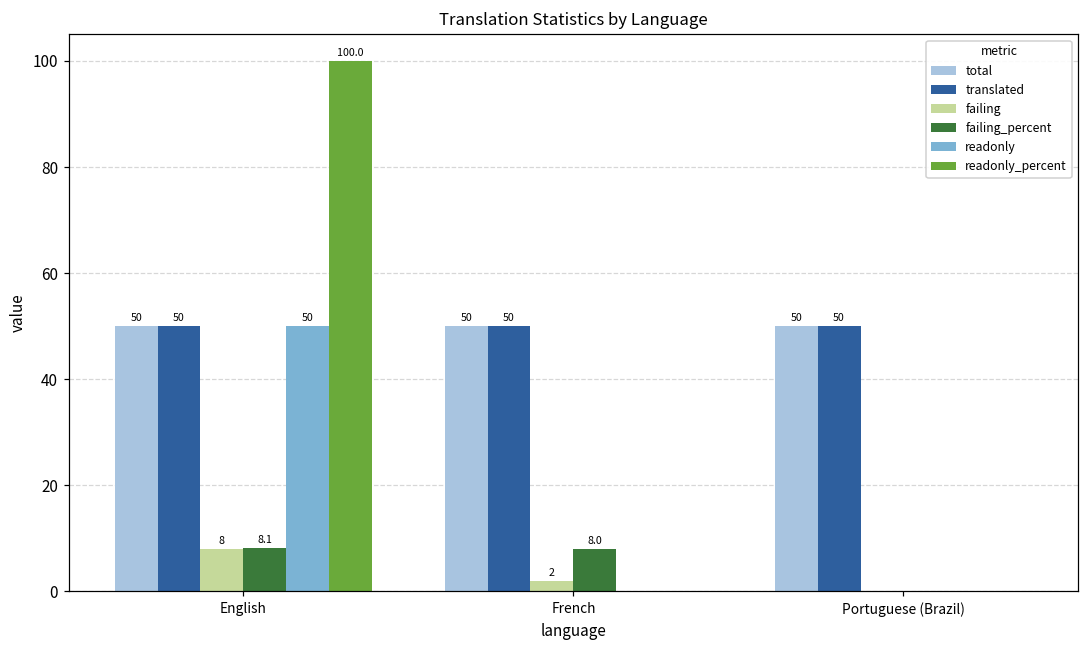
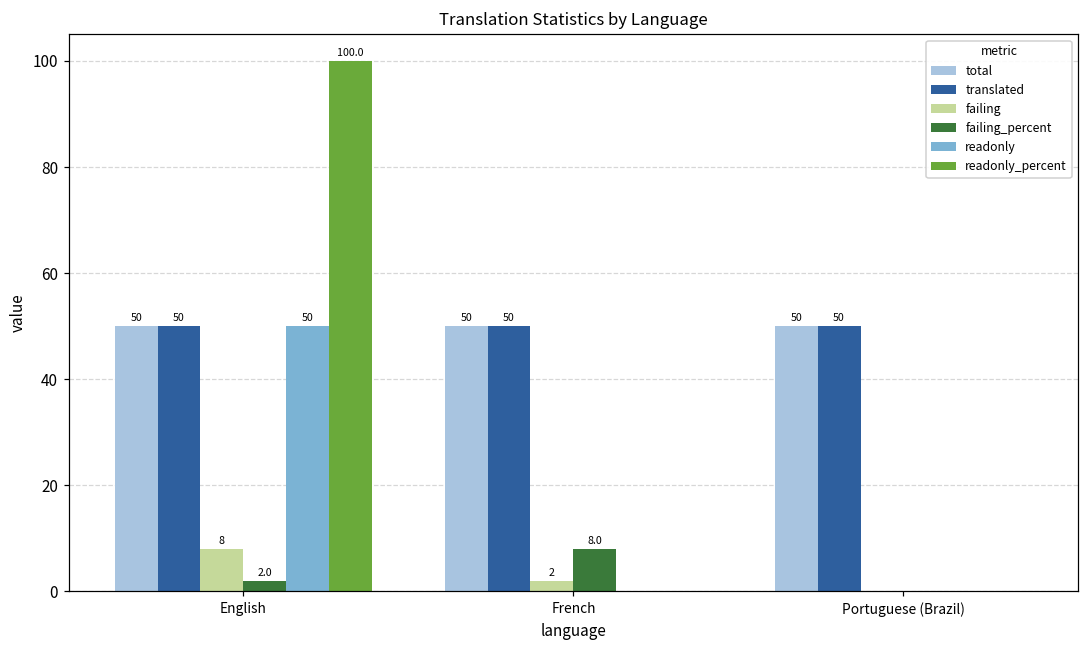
failing_percent, English: 8.1 -> 2.0
